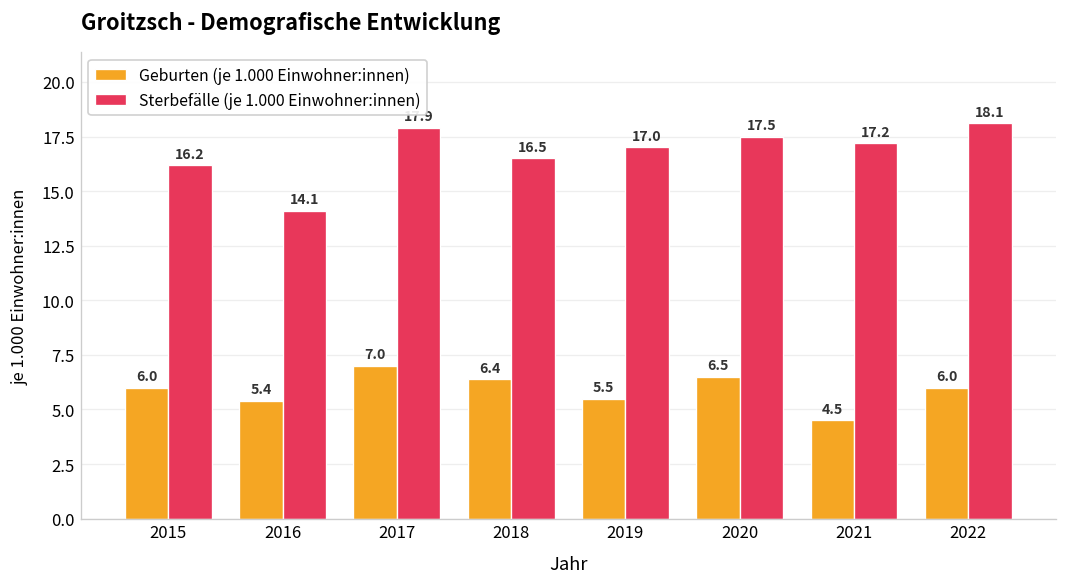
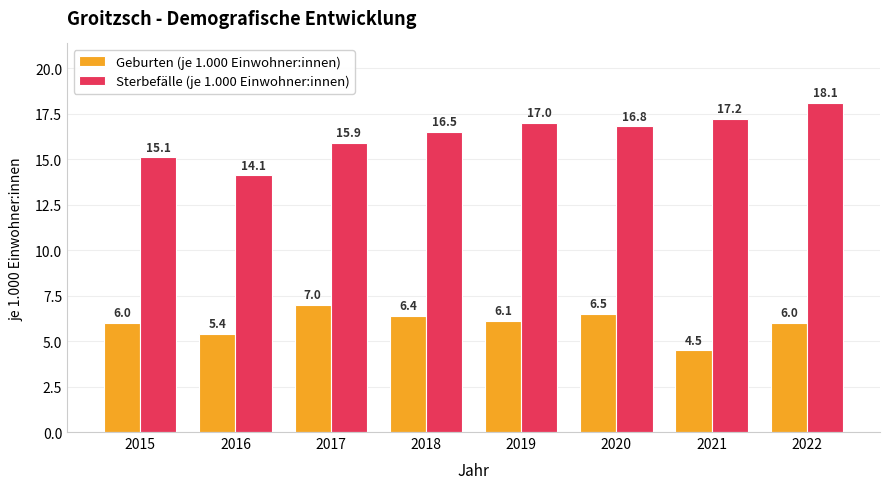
Sterbefälle (je 1.000 Einwohner:innen), 2015: 16.2 -> 15.1
Sterbefälle (je 1.000 Einwohner:innen), 2017: 17.9 -> 15.9
Geburten (je 1.000 Einwohner:innen), 2019: 5.5 -> 6.1
Sterbefälle (je 1.000 Einwohner:innen), 2020: 17.5 -> 16.8
